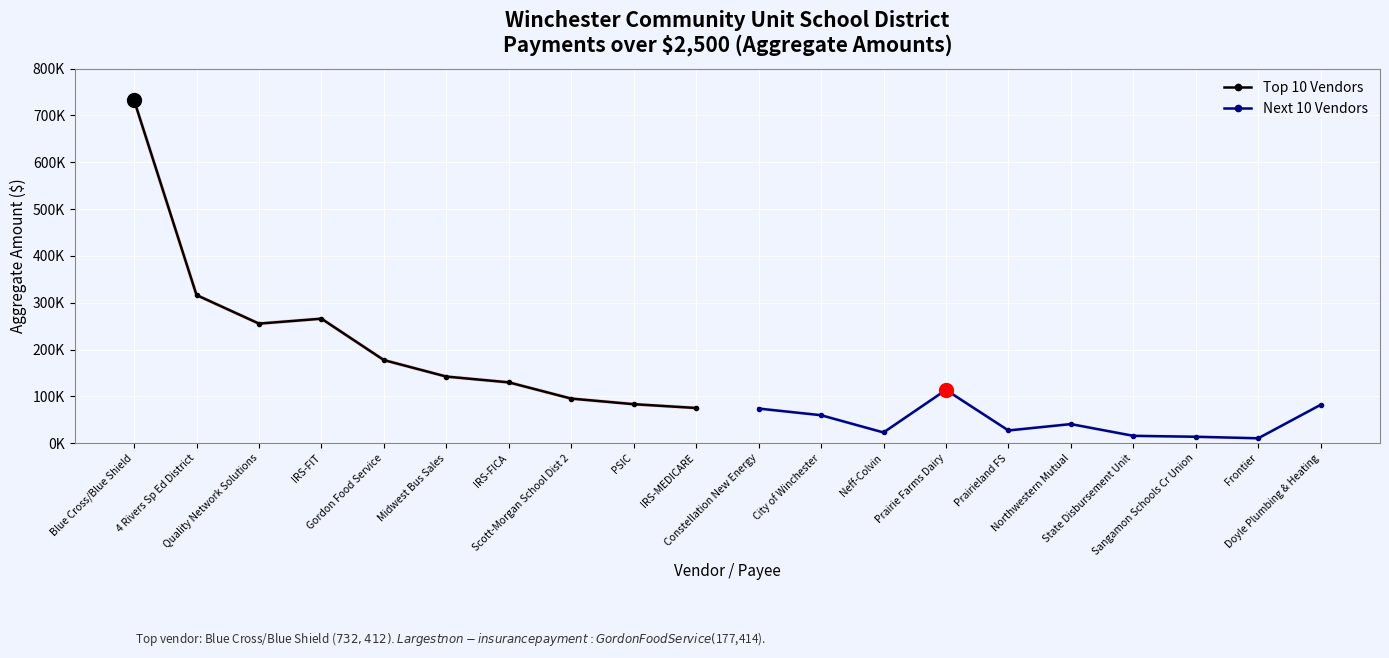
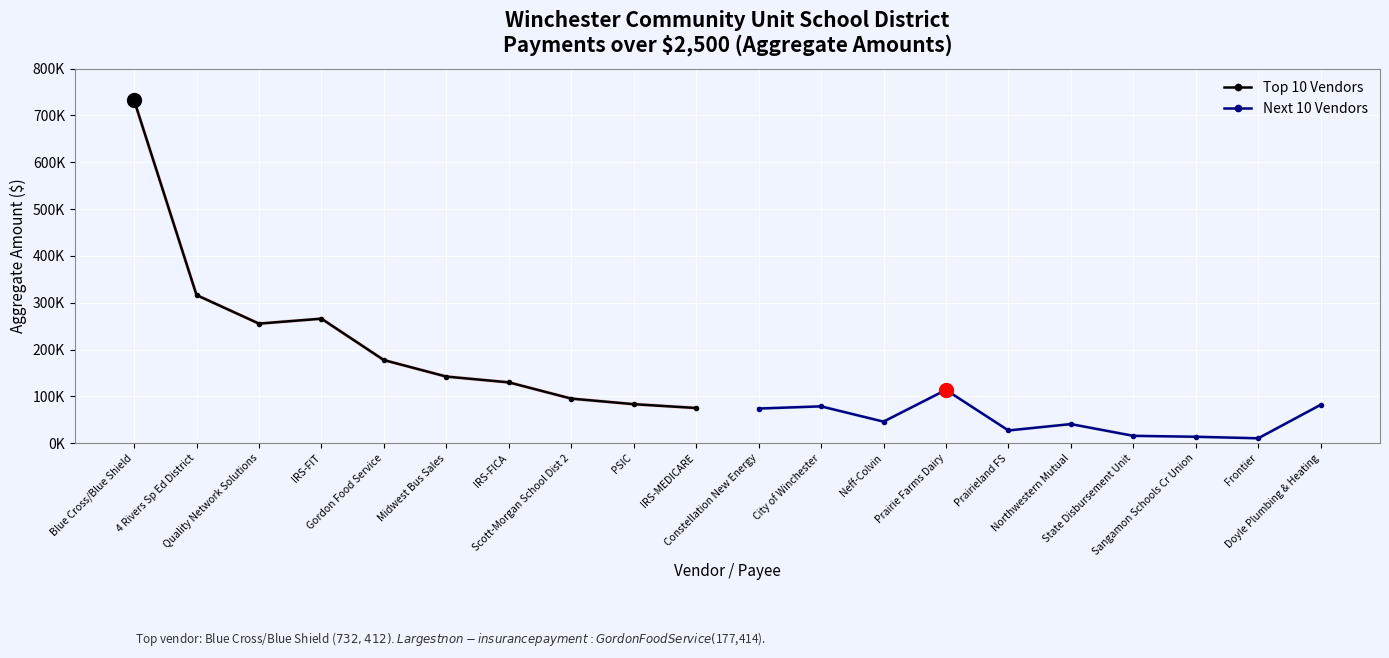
Next 10 Vendors, City of Winchester: 60000 -> 80000
Next 10 Vendors, Neff-Colvin: 20000 -> 50000
